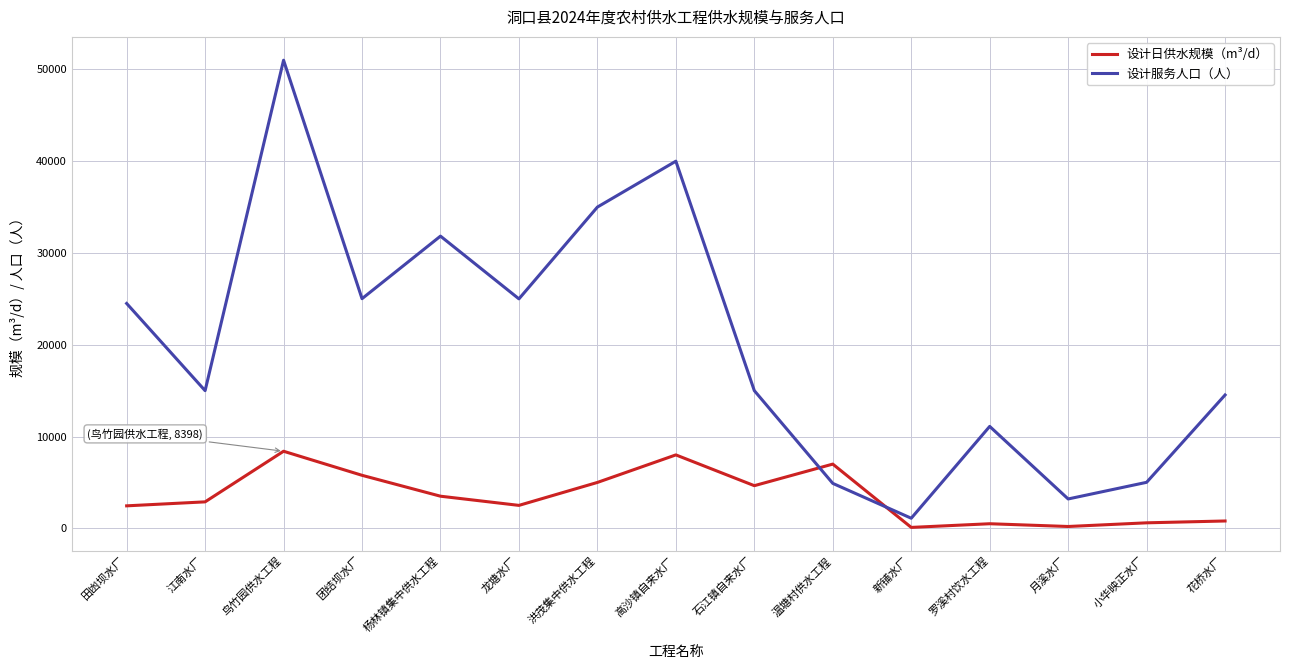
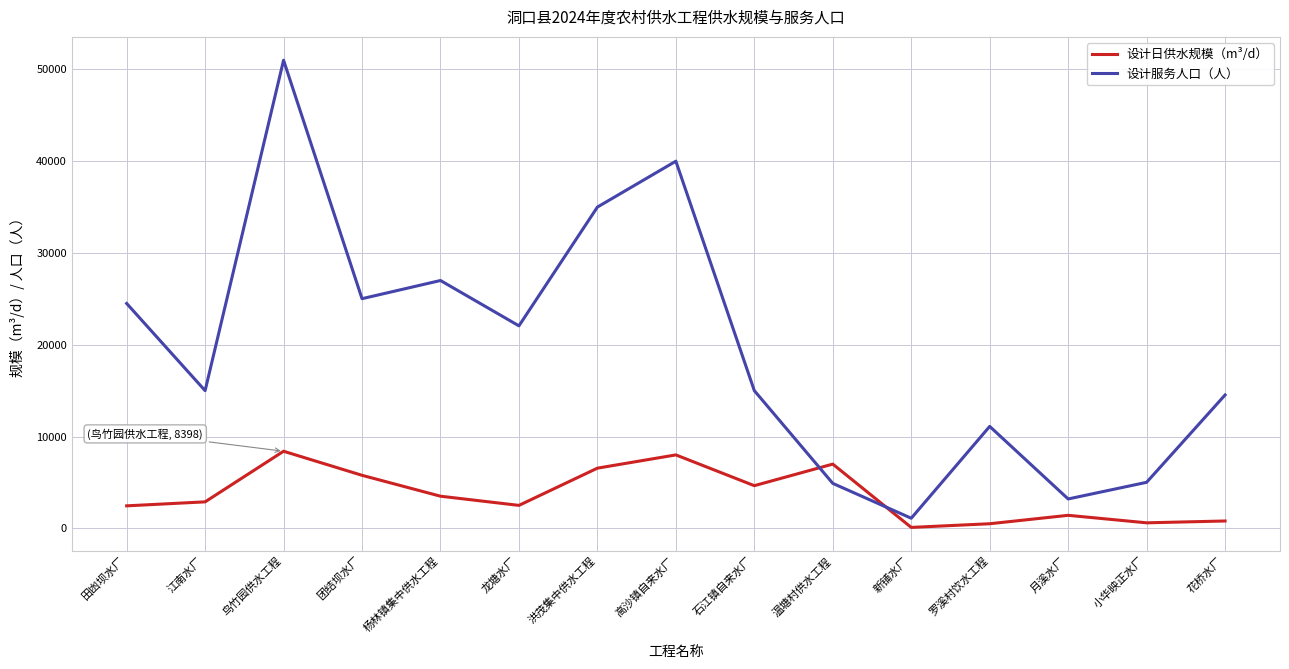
设计服务人口（人）, 杨林镇集中供水工程: 32000 -> 27000
设计服务人口（人）, 龙塘水厂: 25000 -> 22000
设计日供水规模（m³/d）, 洪茂集中供水工程: 5000 -> 7000
设计日供水规模（m³/d）, 月溪水厂: 0 -> 1000
